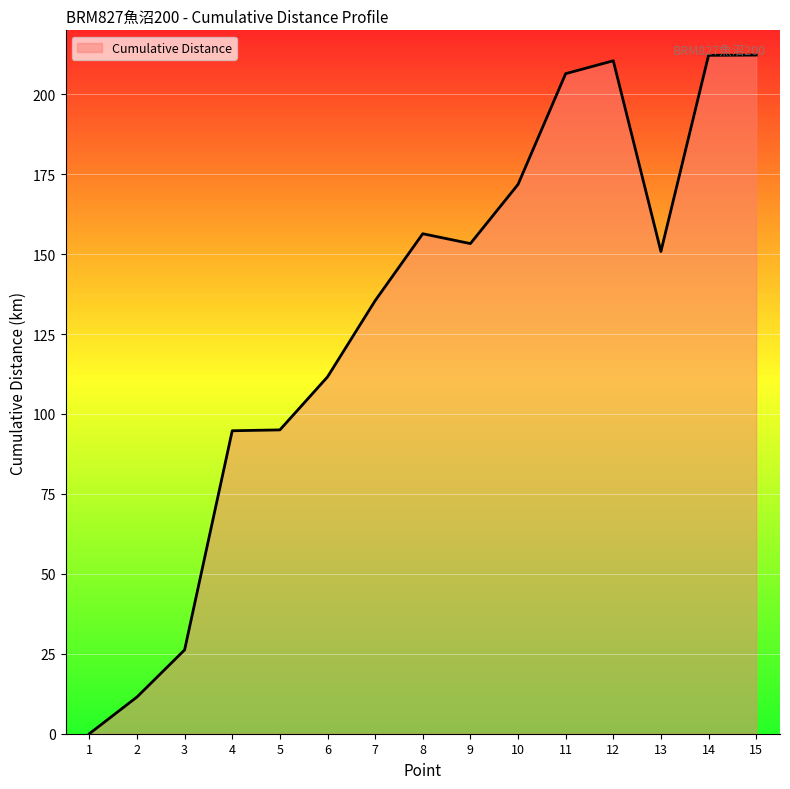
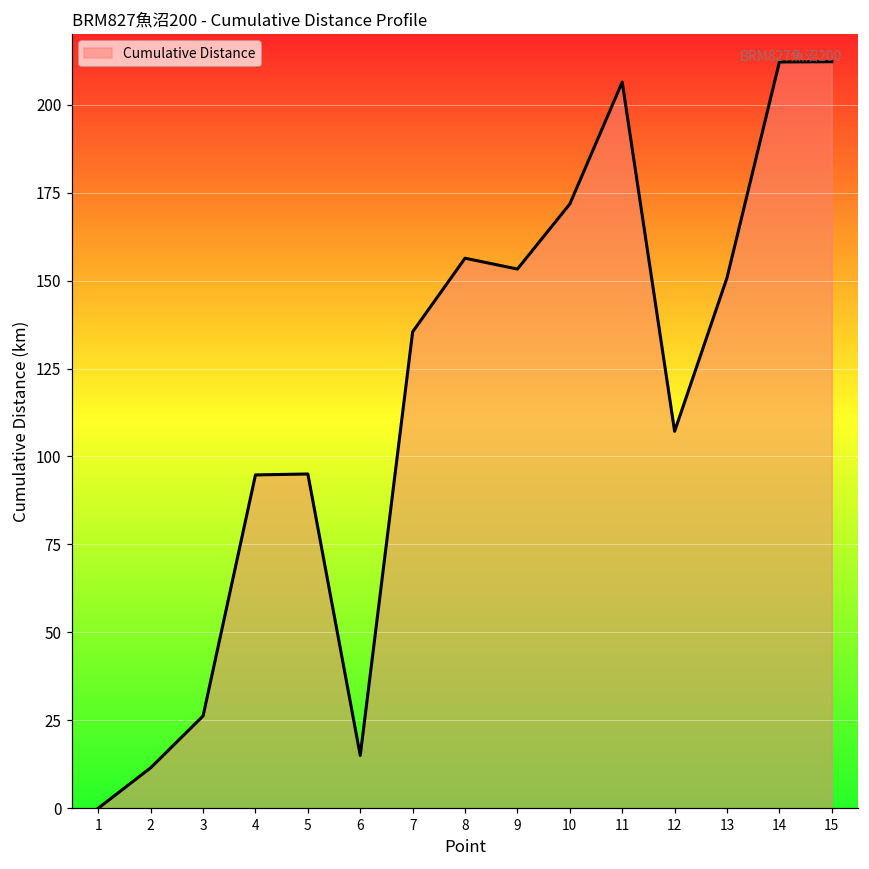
6: 112 -> 15
12: 210 -> 107
